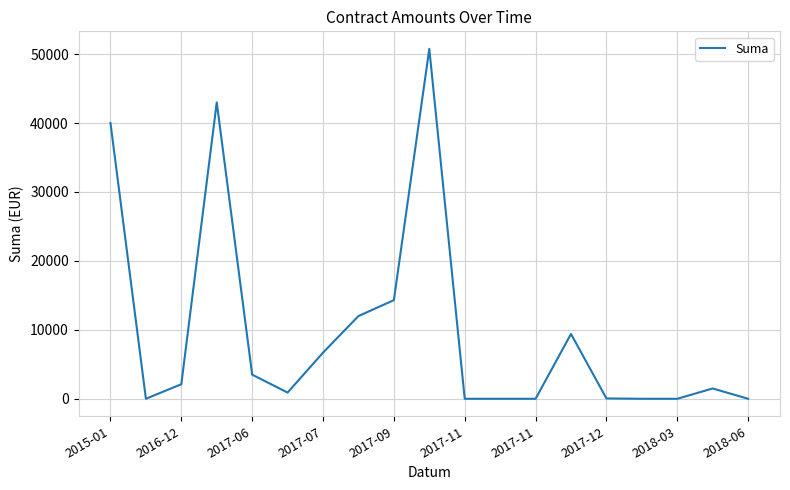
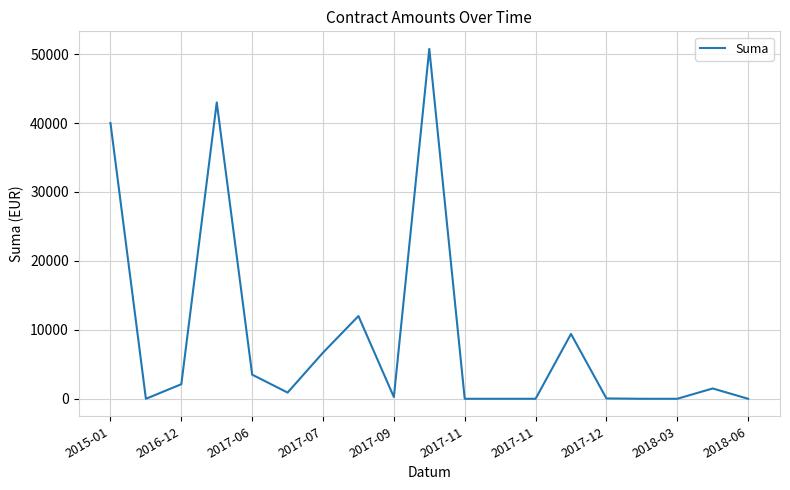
2017-09: 14000 -> 0
